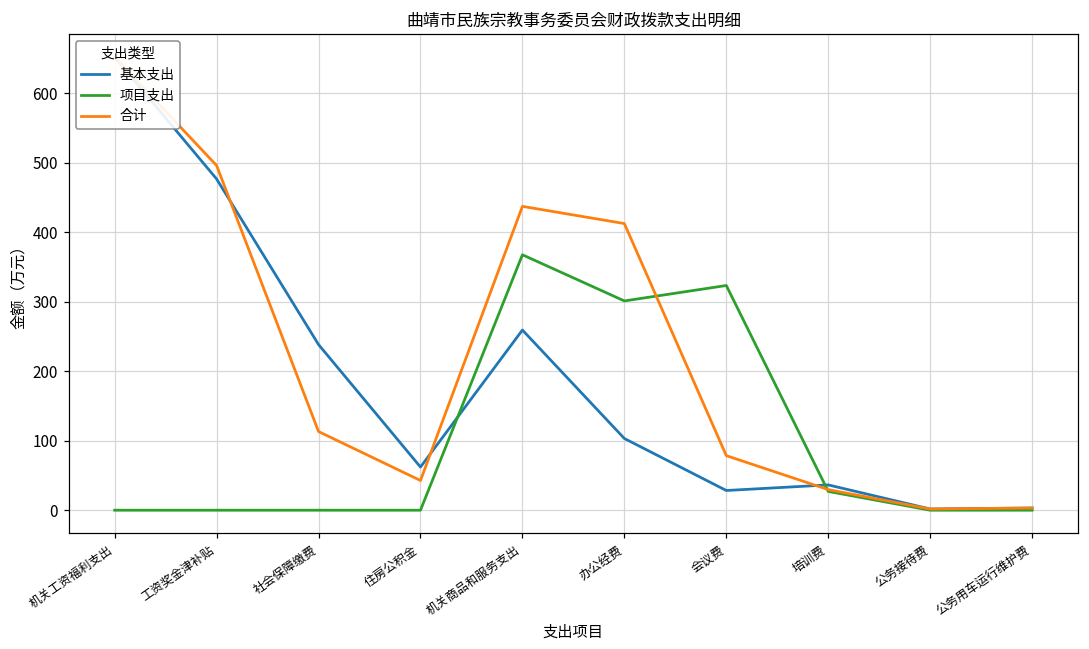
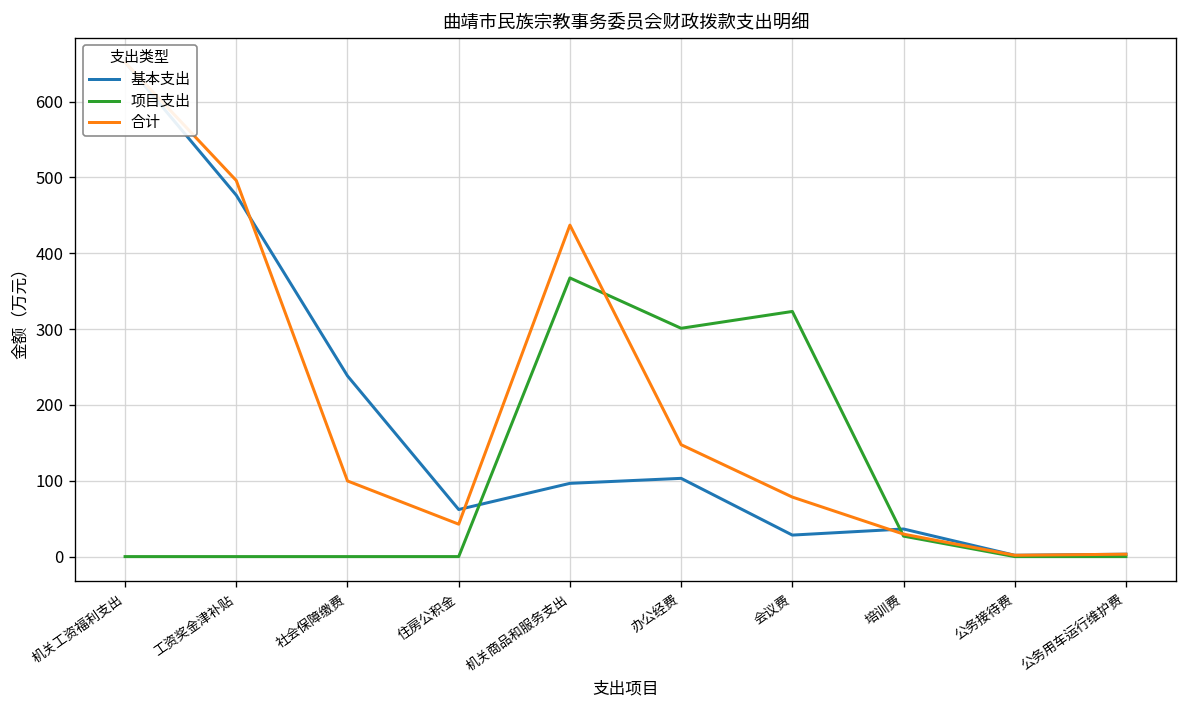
合计, 社会保障缴费: 110 -> 100
基本支出, 机关商品和服务支出: 260 -> 100
合计, 办公经费: 410 -> 150
